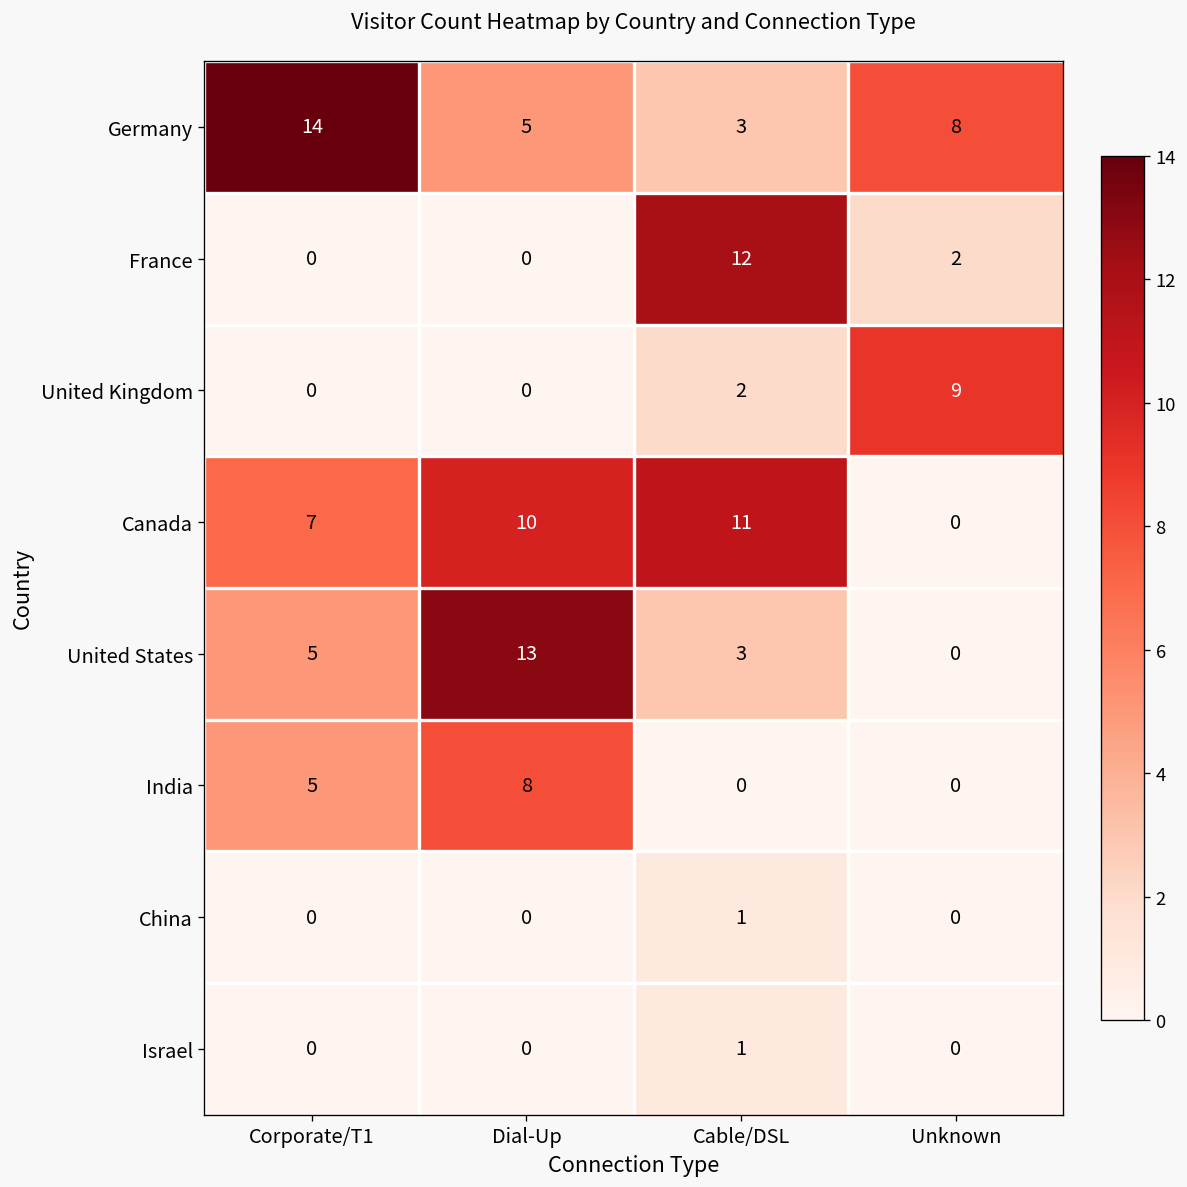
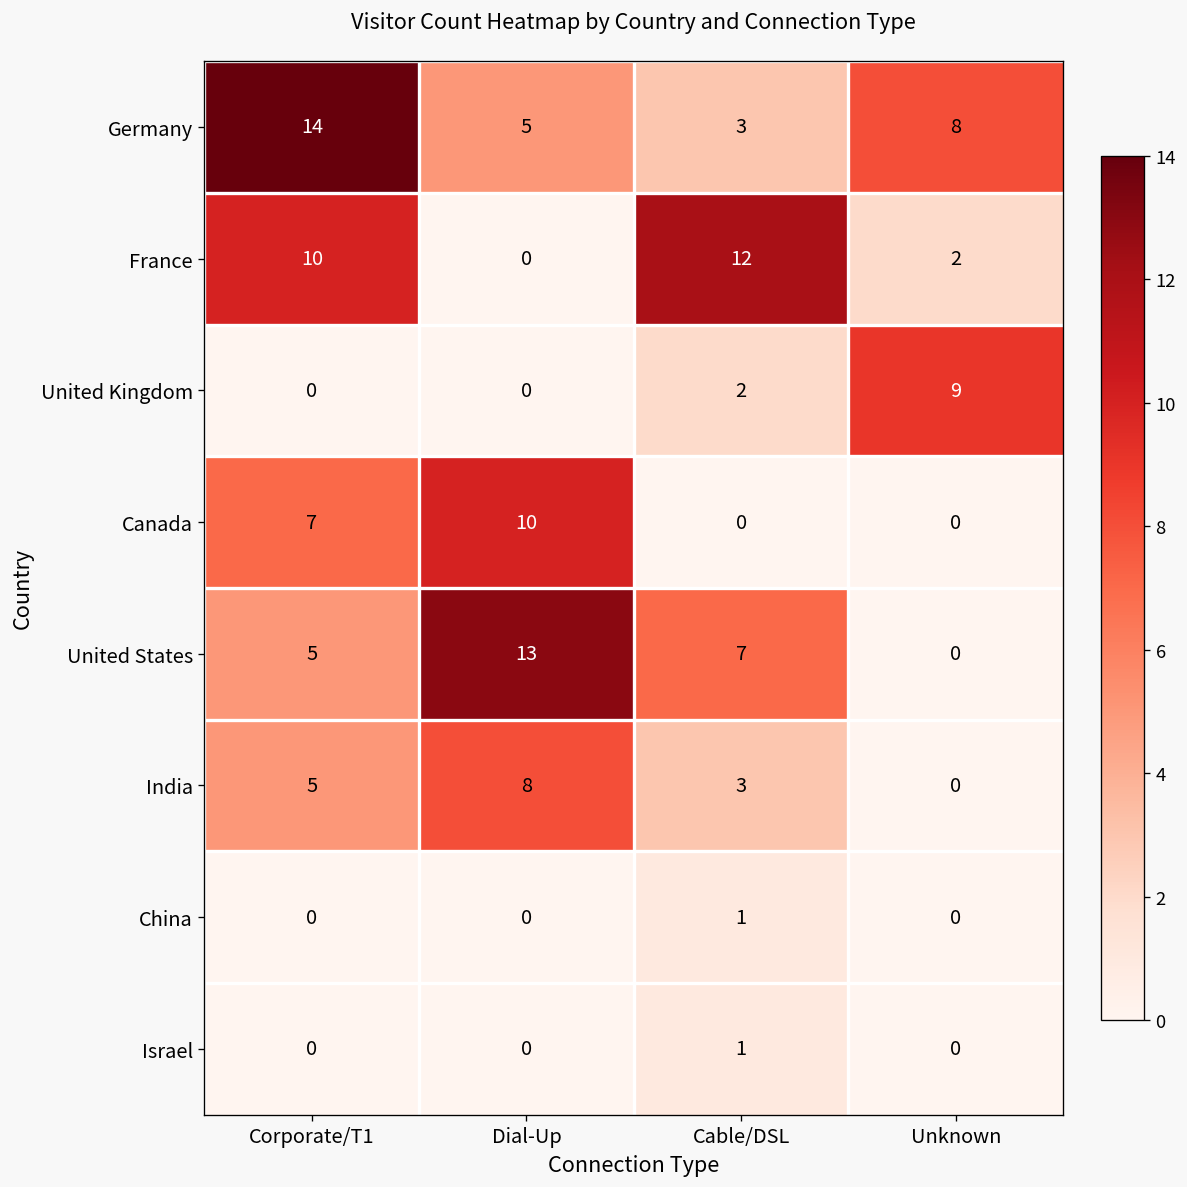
France, Corporate/T1: 0 -> 10
Canada, Cable/DSL: 11 -> 0
United States, Cable/DSL: 3 -> 7
India, Cable/DSL: 0 -> 3
